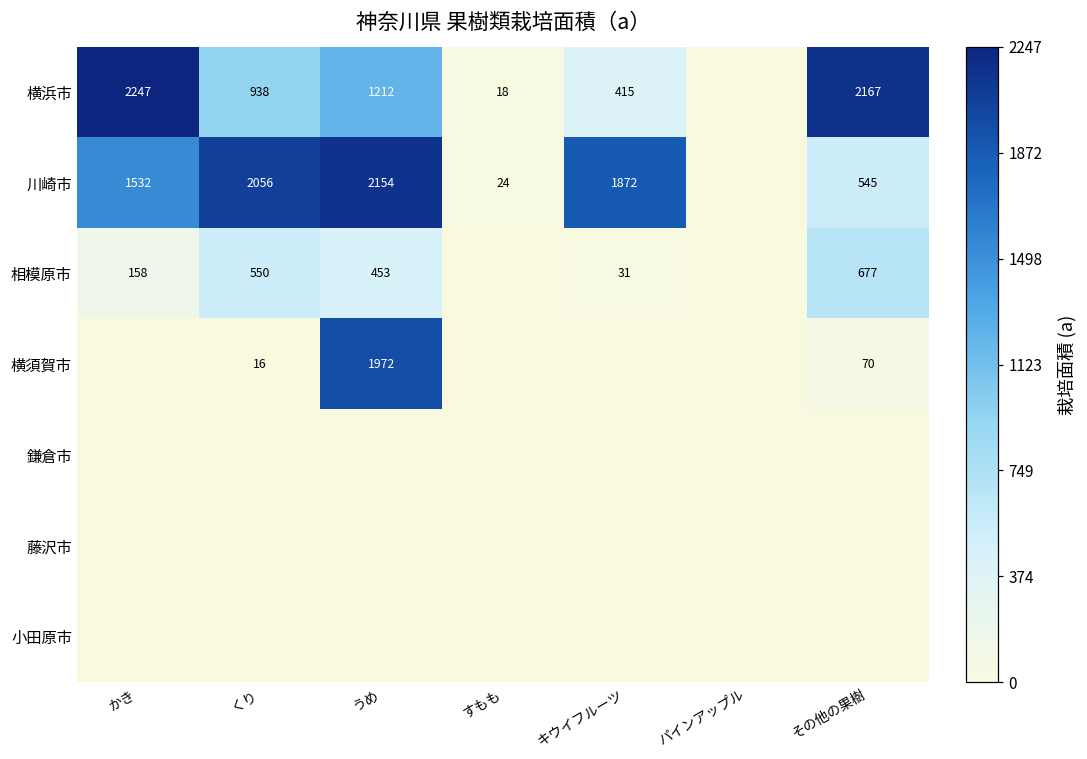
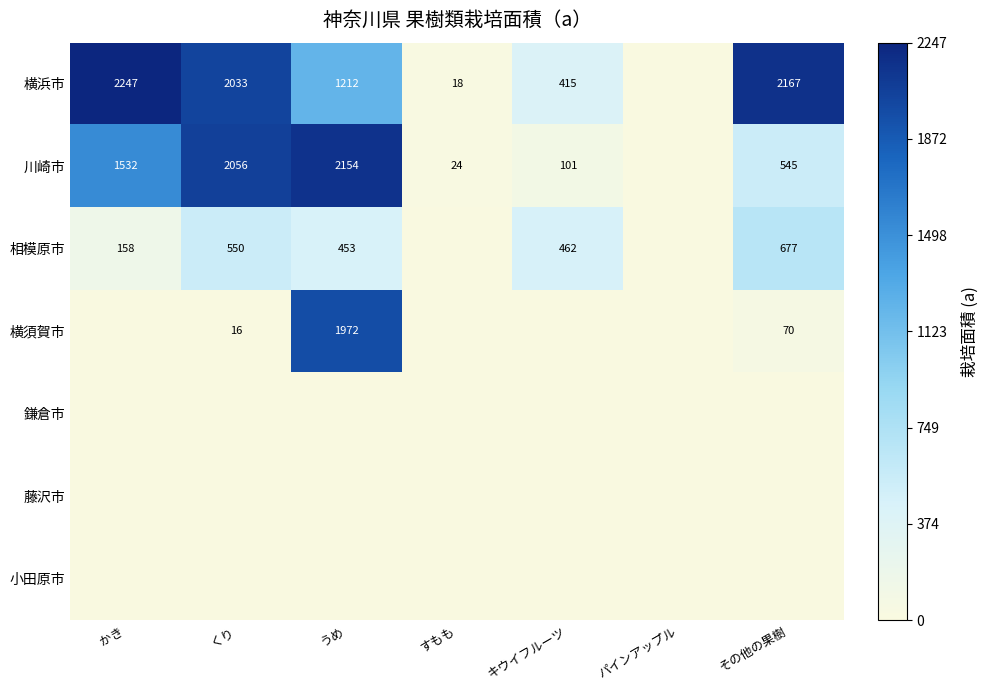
横浜市, くり: 938 -> 2033
川崎市, キウイフルーツ: 1872 -> 101
相模原市, キウイフルーツ: 31 -> 462
